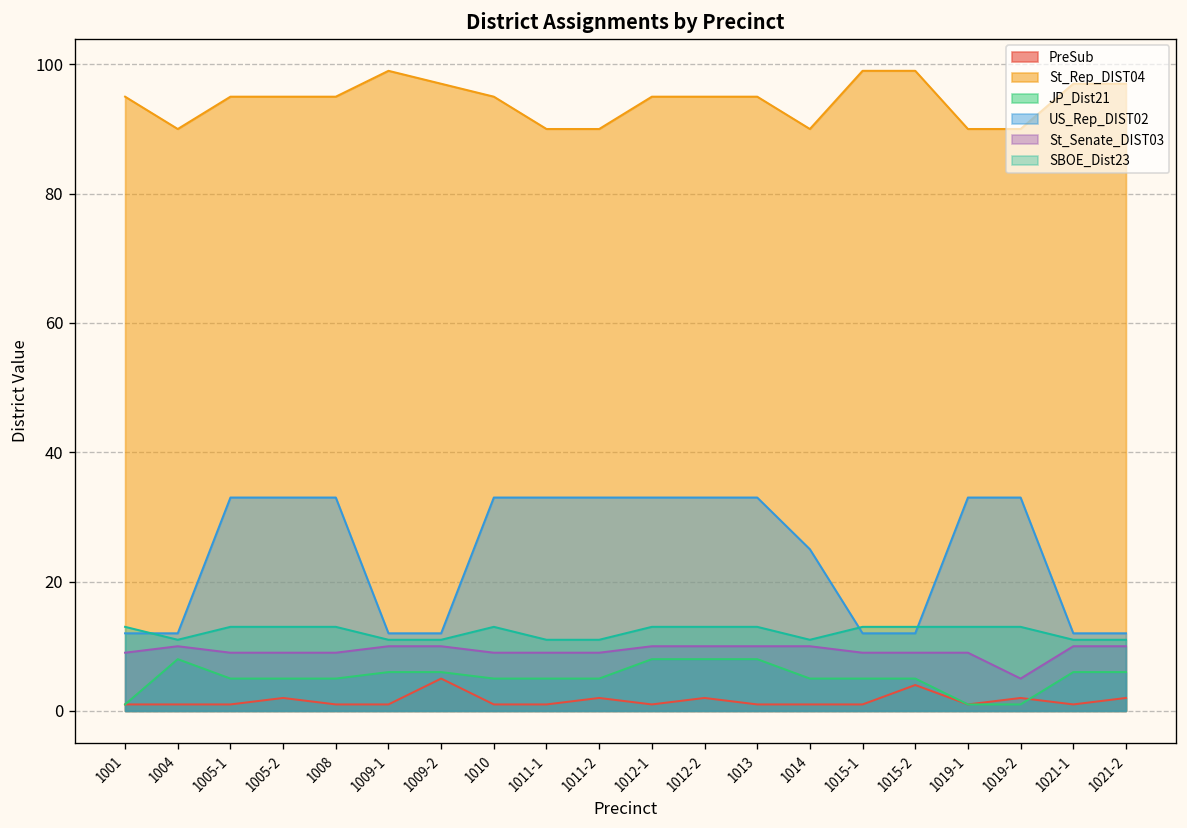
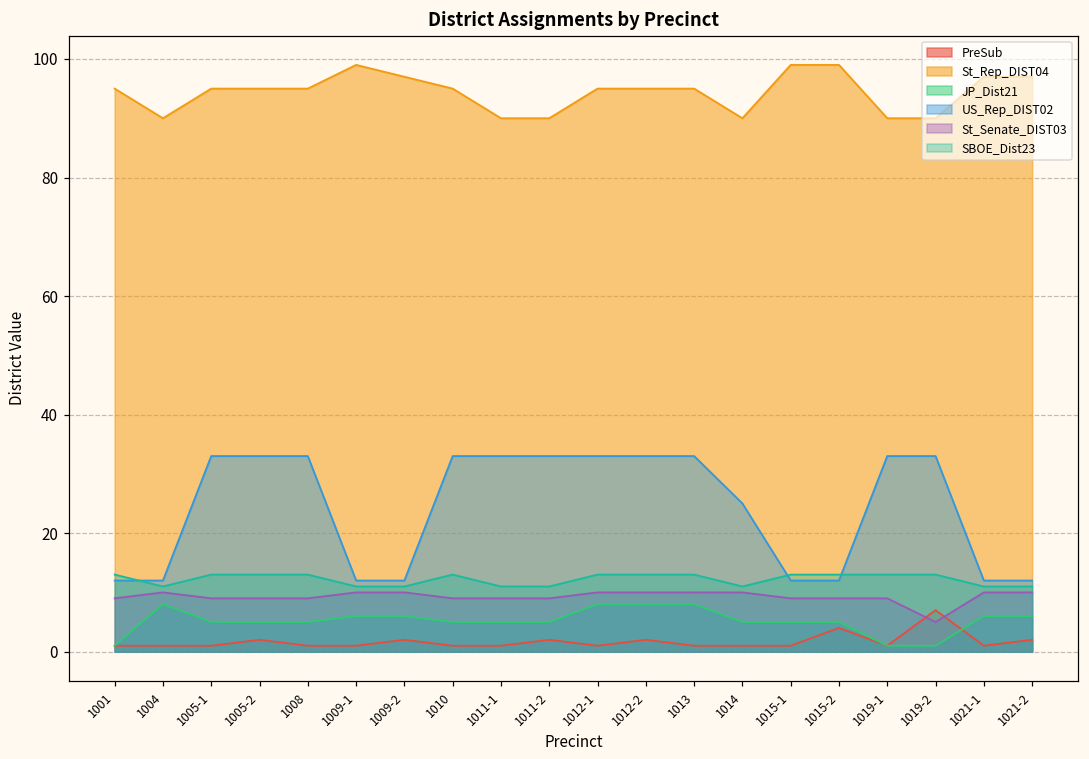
PreSub, 1009-2: 5 -> 2
PreSub, 1019-2: 2 -> 7
